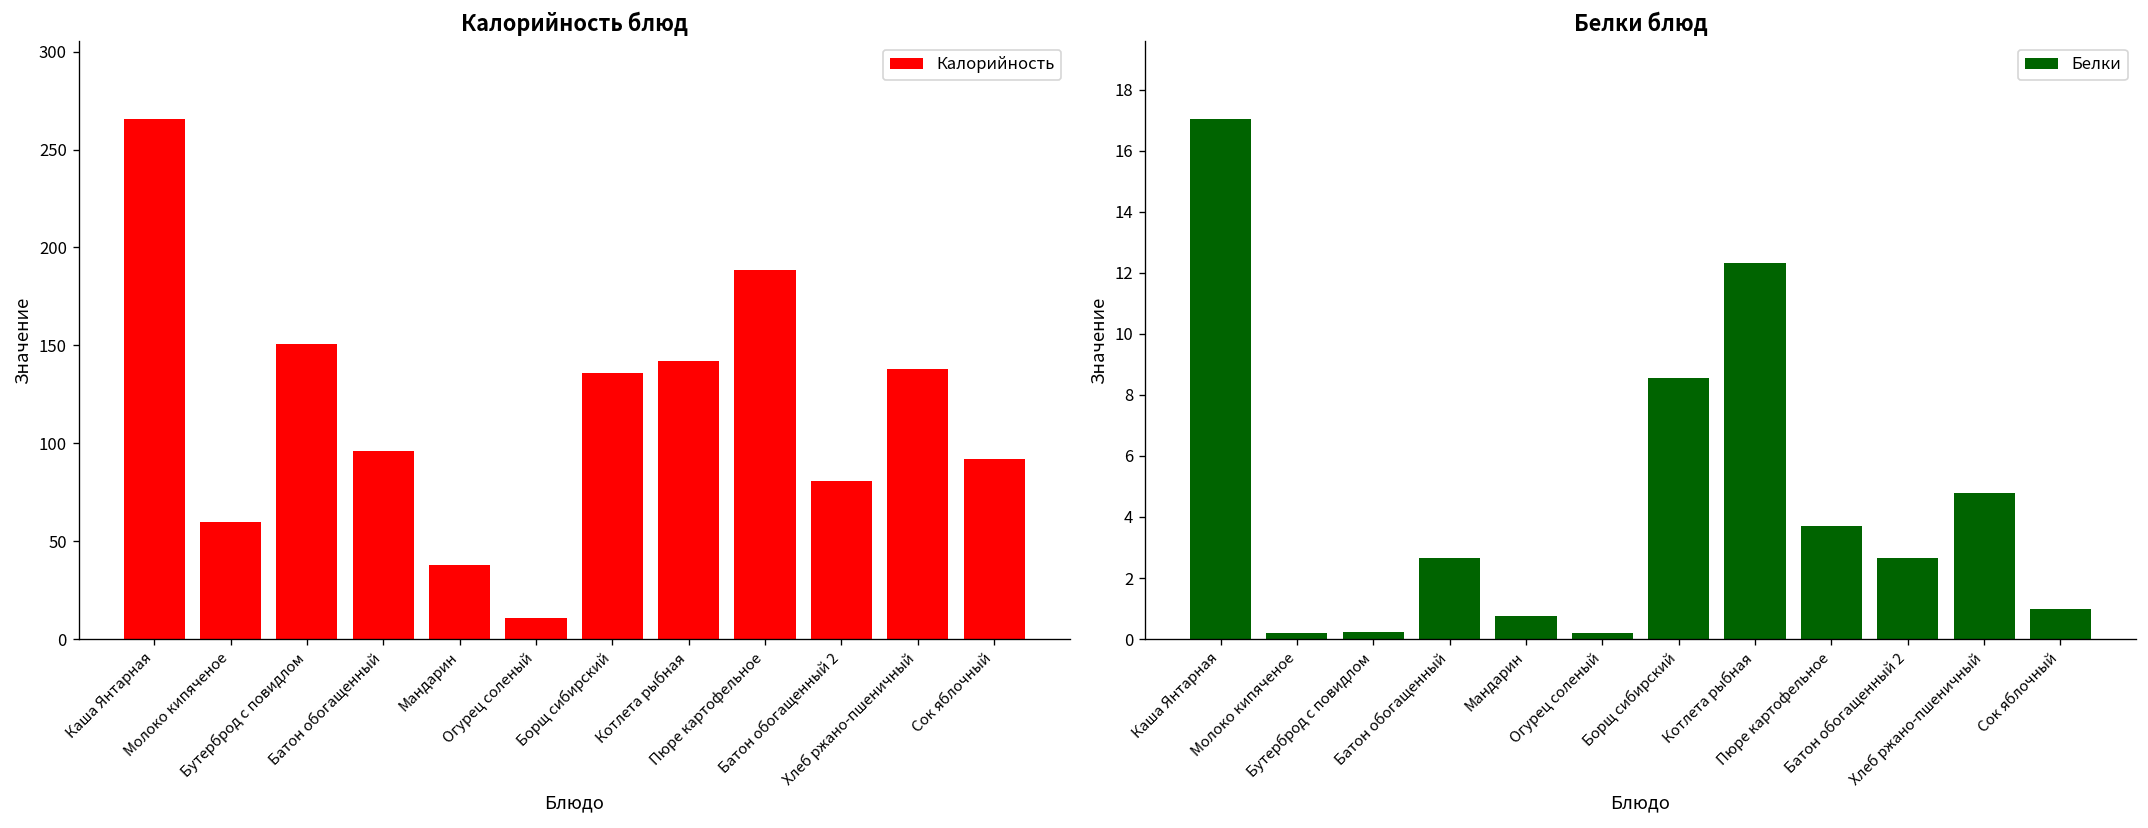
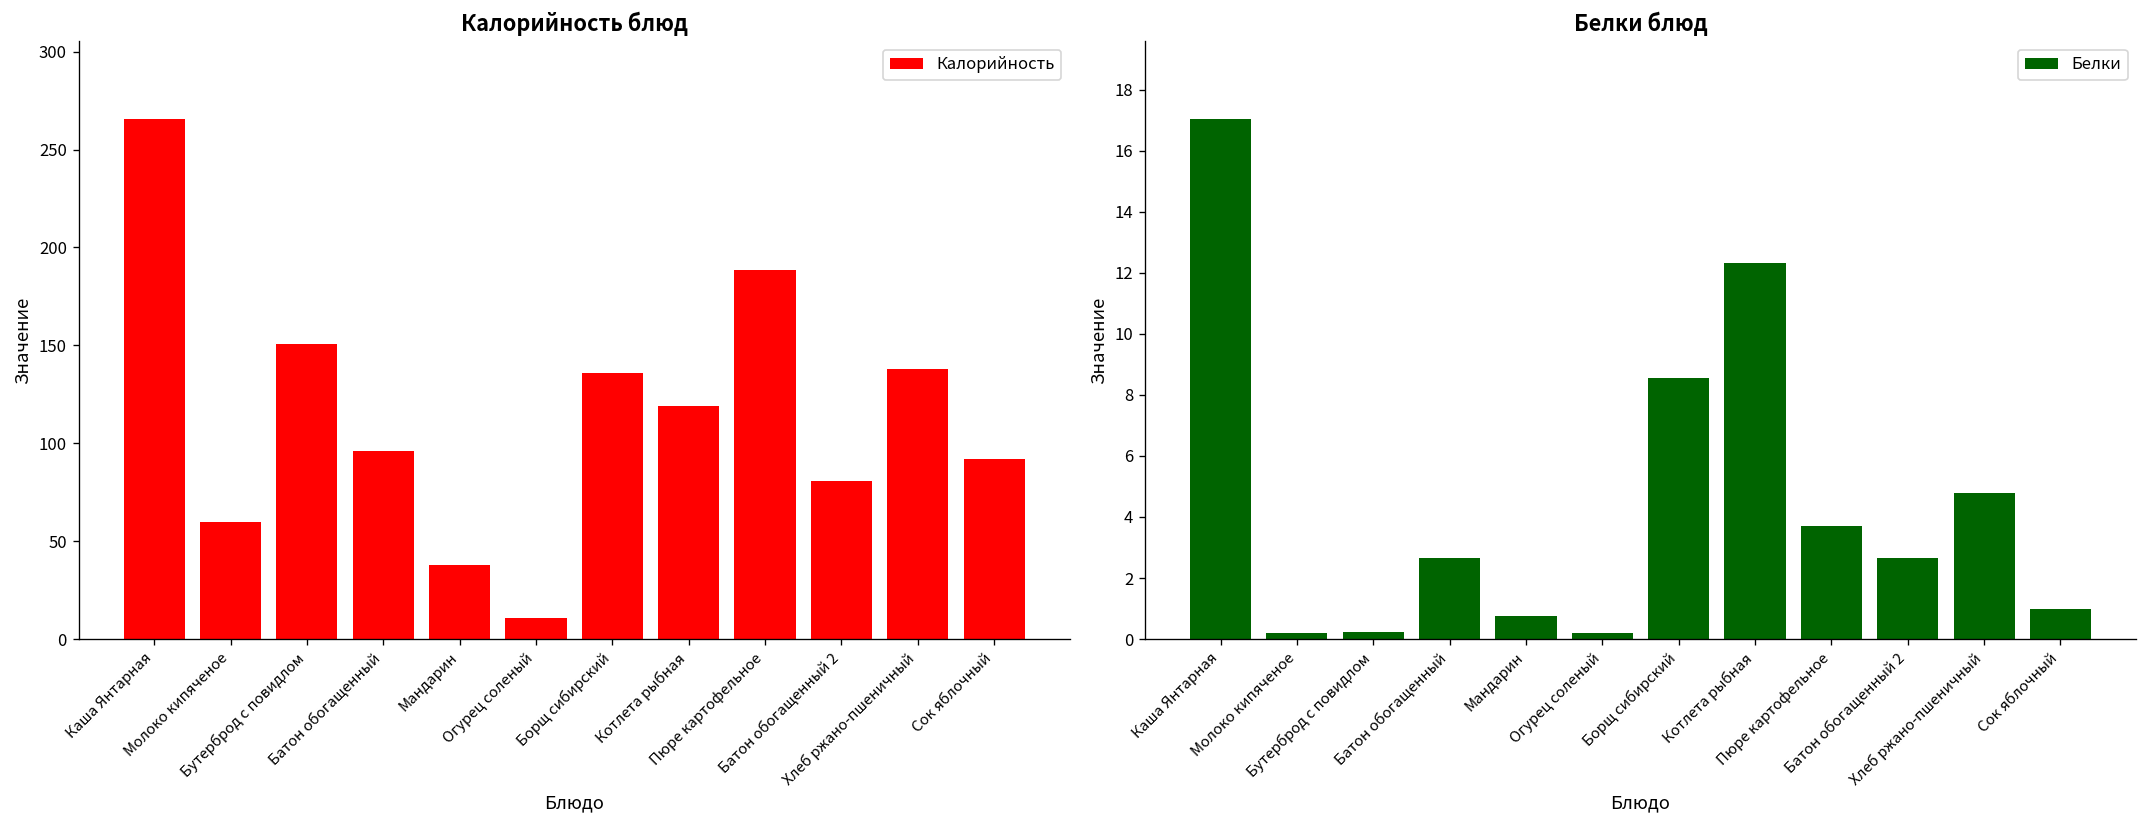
Калорийность блюд, Котлета рыбная: 142 -> 119
